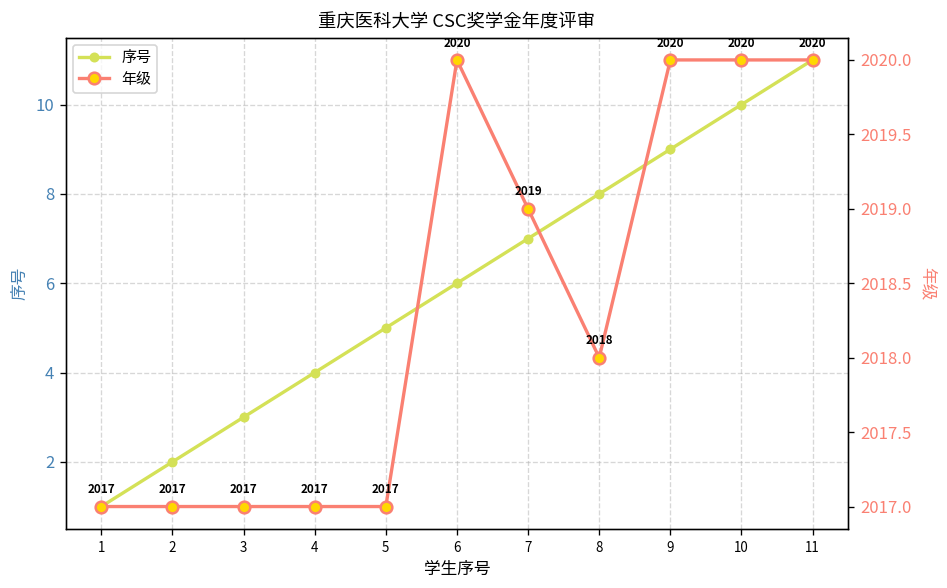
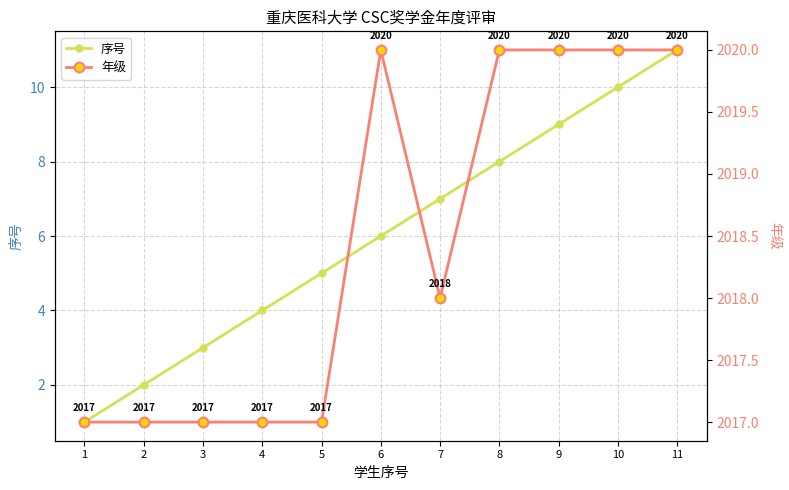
年级, 7: 2019 -> 2018
年级, 8: 2018 -> 2020
